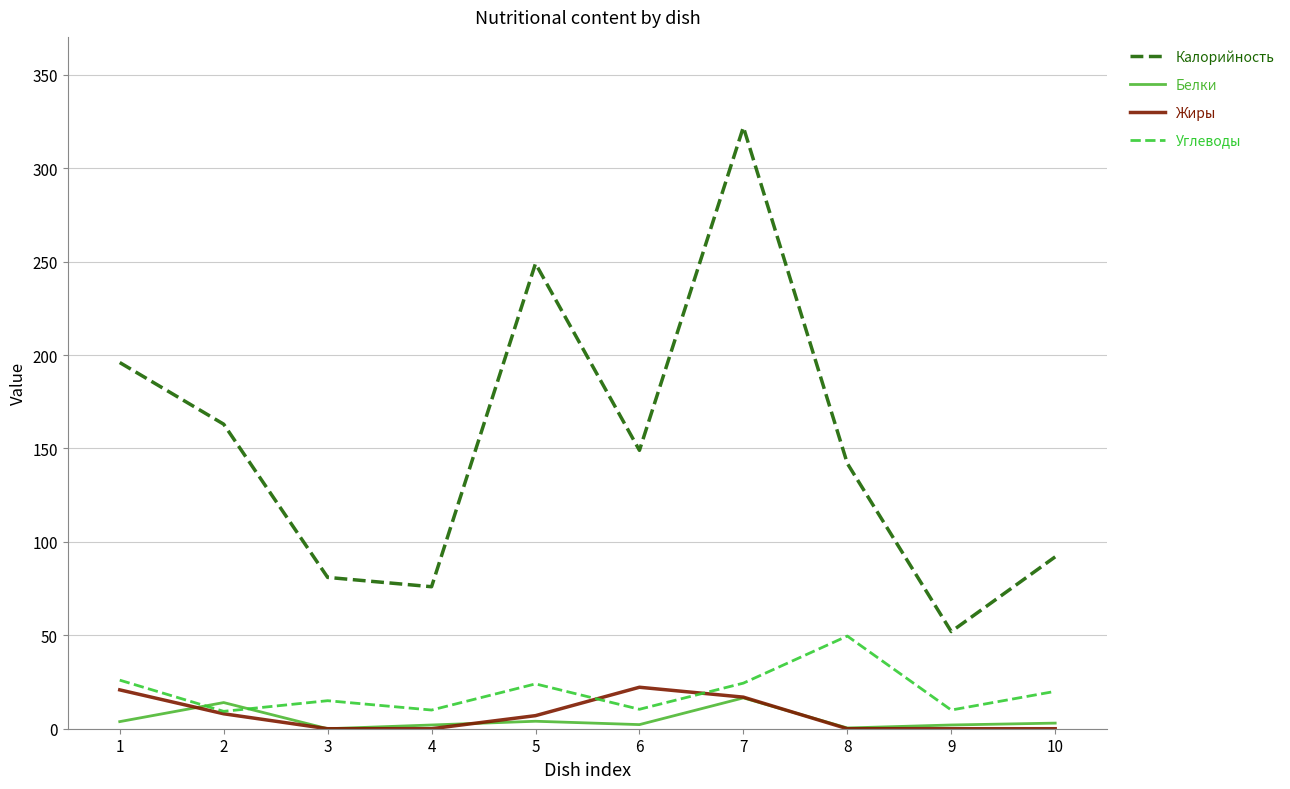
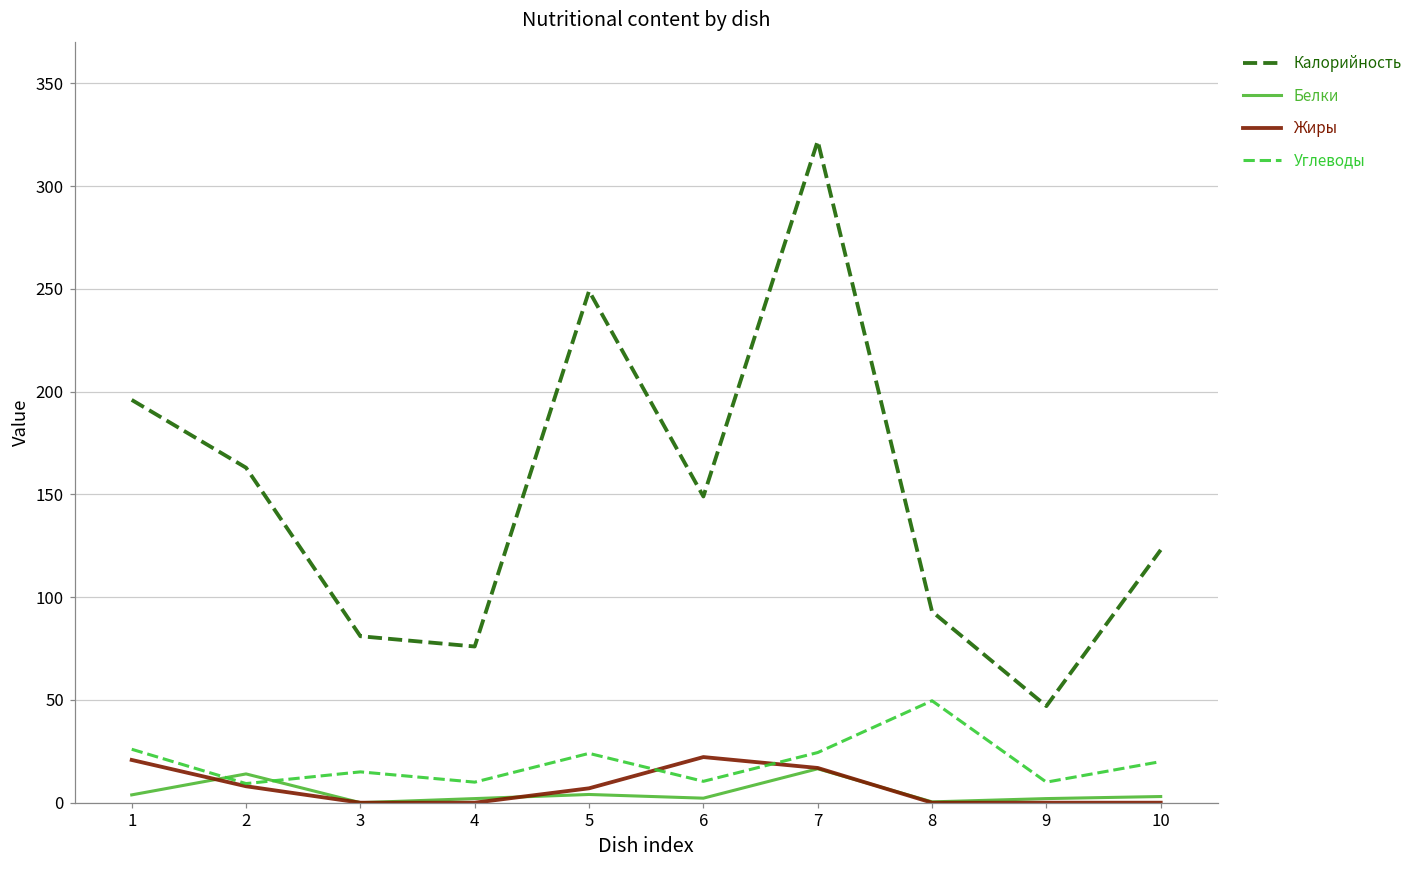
Калорийность, 8: 142 -> 93
Калорийность, 9: 52 -> 47
Калорийность, 10: 92 -> 123
